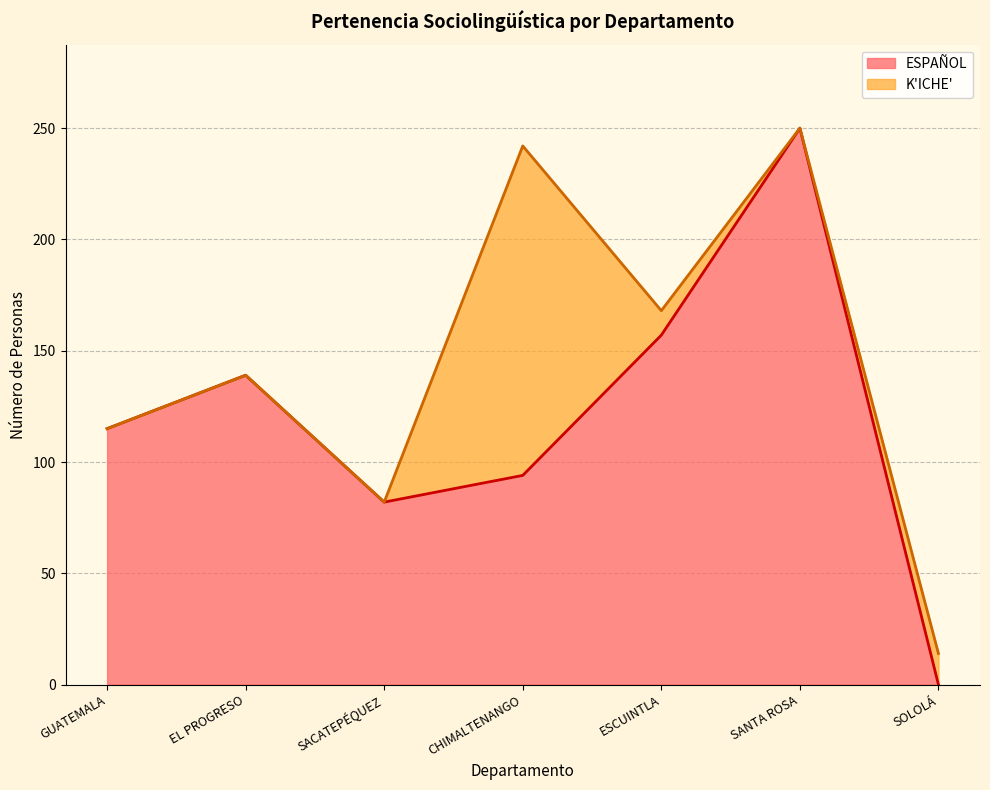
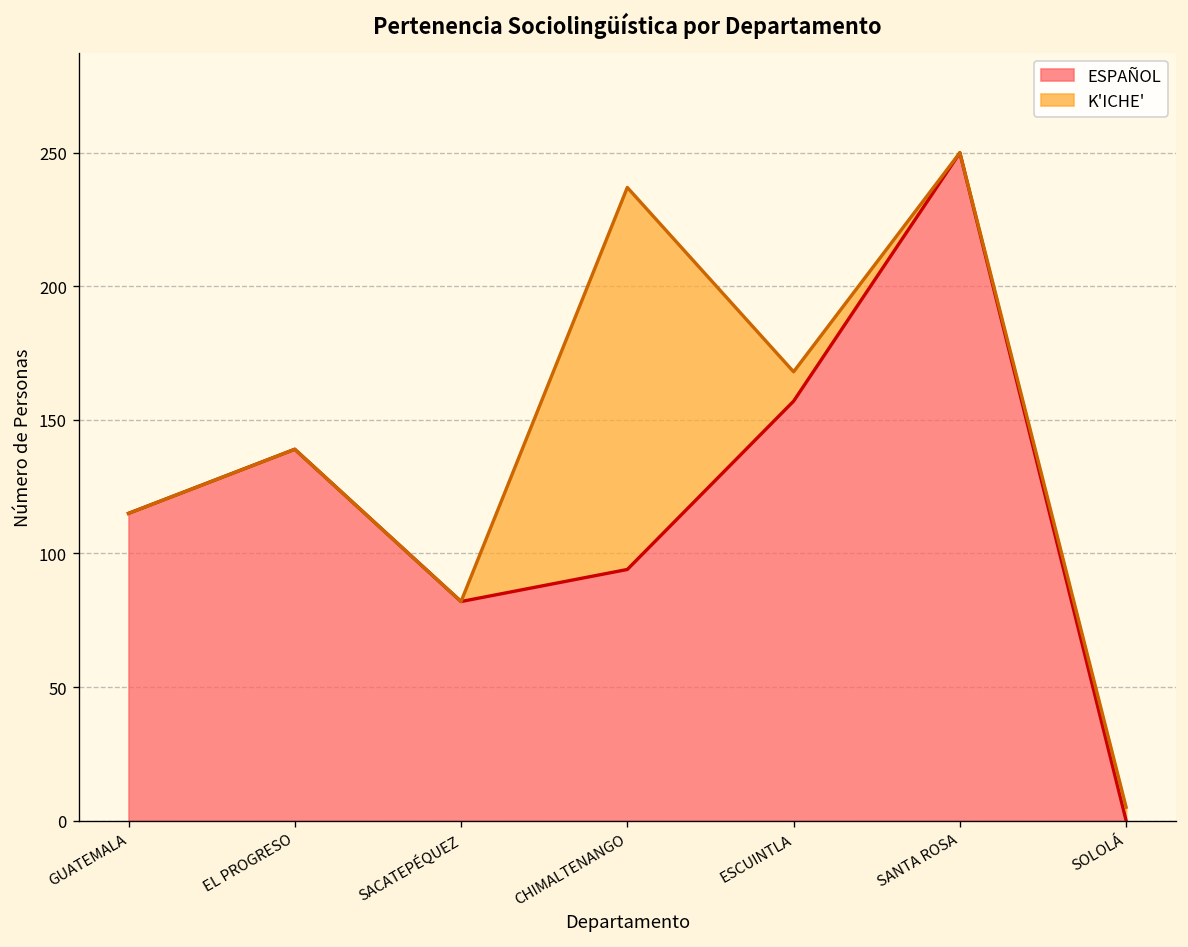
K'ICHE', CHIMALTENANGO: 148 -> 143
K'ICHE', SOLOLÁ: 14 -> 5
